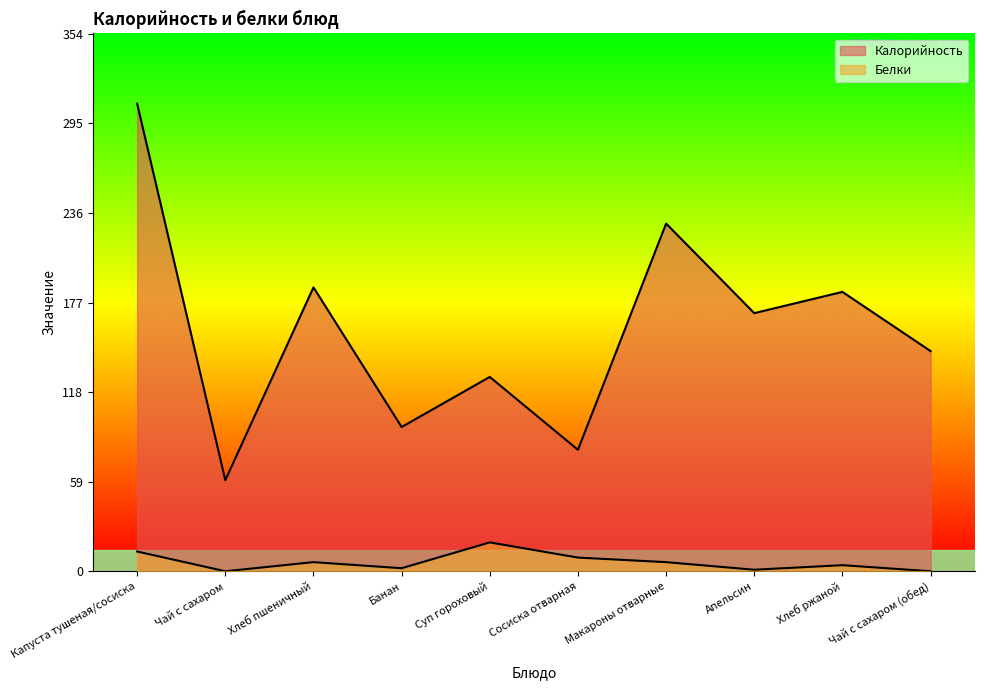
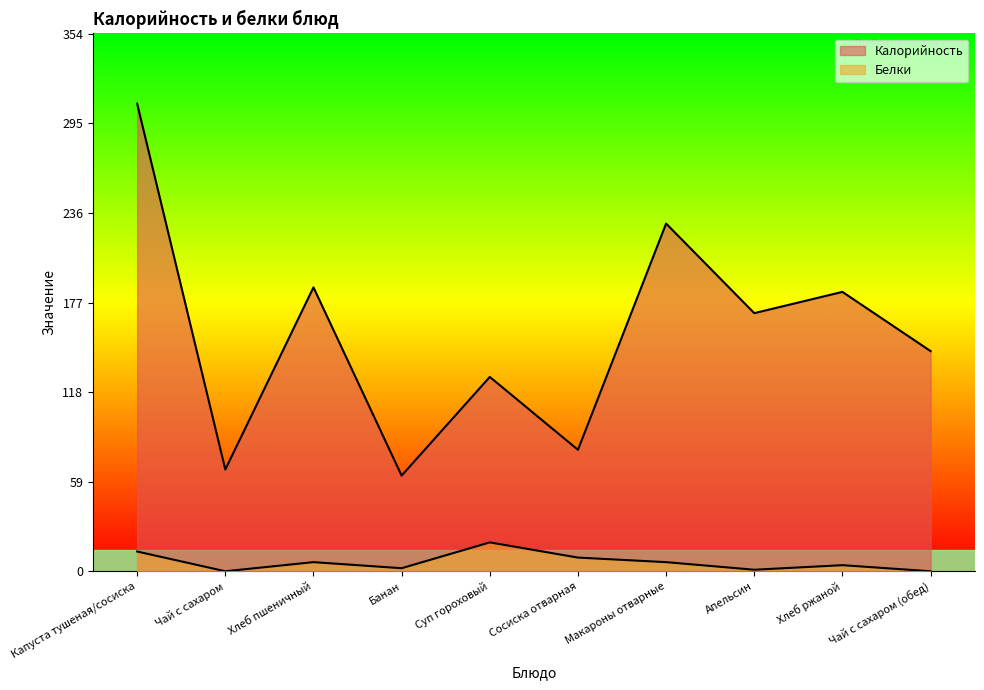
Калорийность, Чай с сахаром: 60 -> 67
Калорийность, Банан: 95 -> 63
